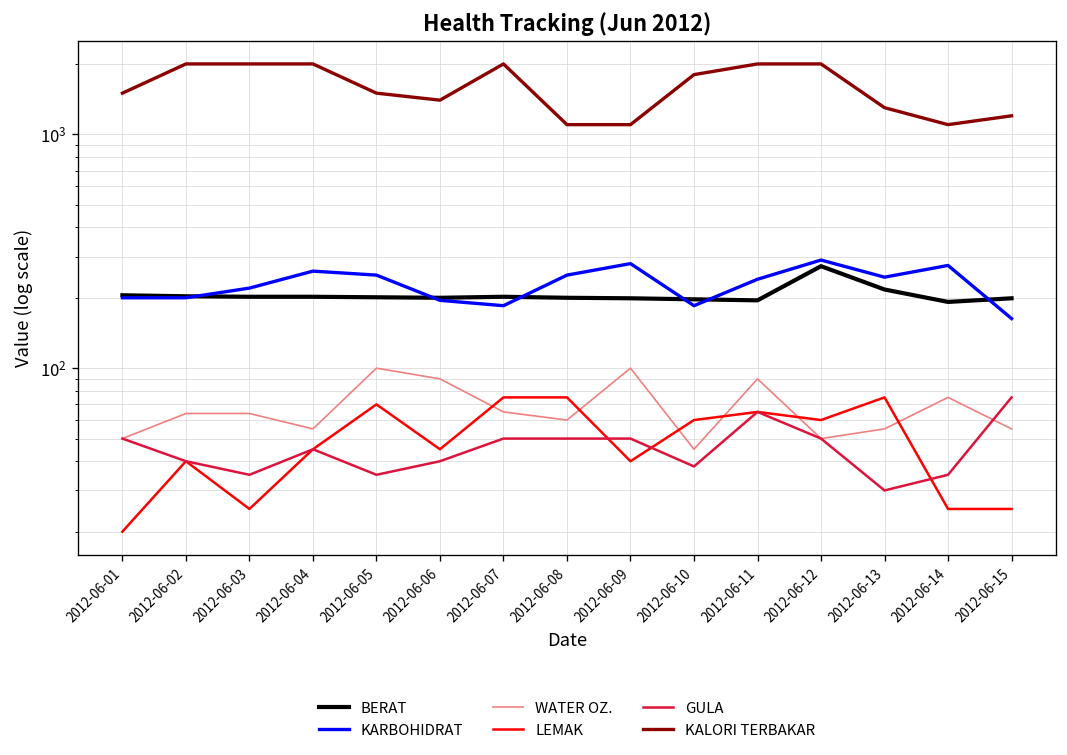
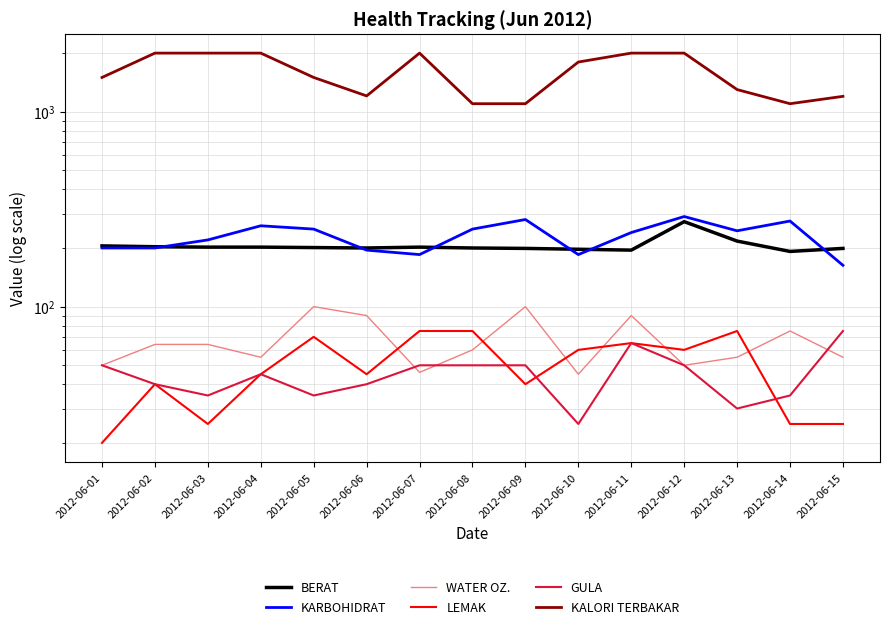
KALORI TERBAKAR, 2012-06-06: 1400 -> 1200
WATER OZ., 2012-06-07: 65 -> 46
GULA, 2012-06-10: 38 -> 25
